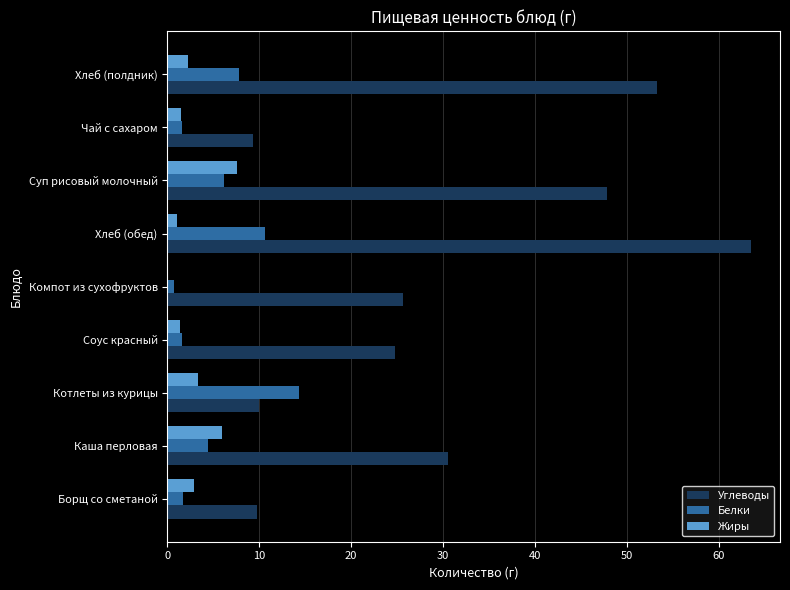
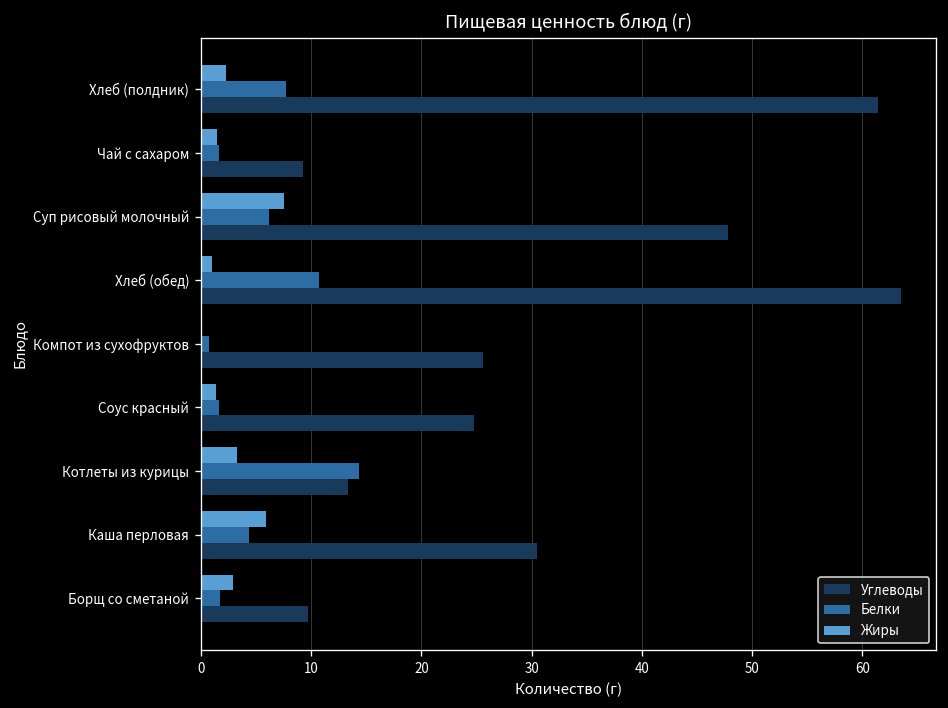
Углеводы, Хлеб (полдник): 53 -> 61
Углеводы, Котлеты из курицы: 10 -> 13
